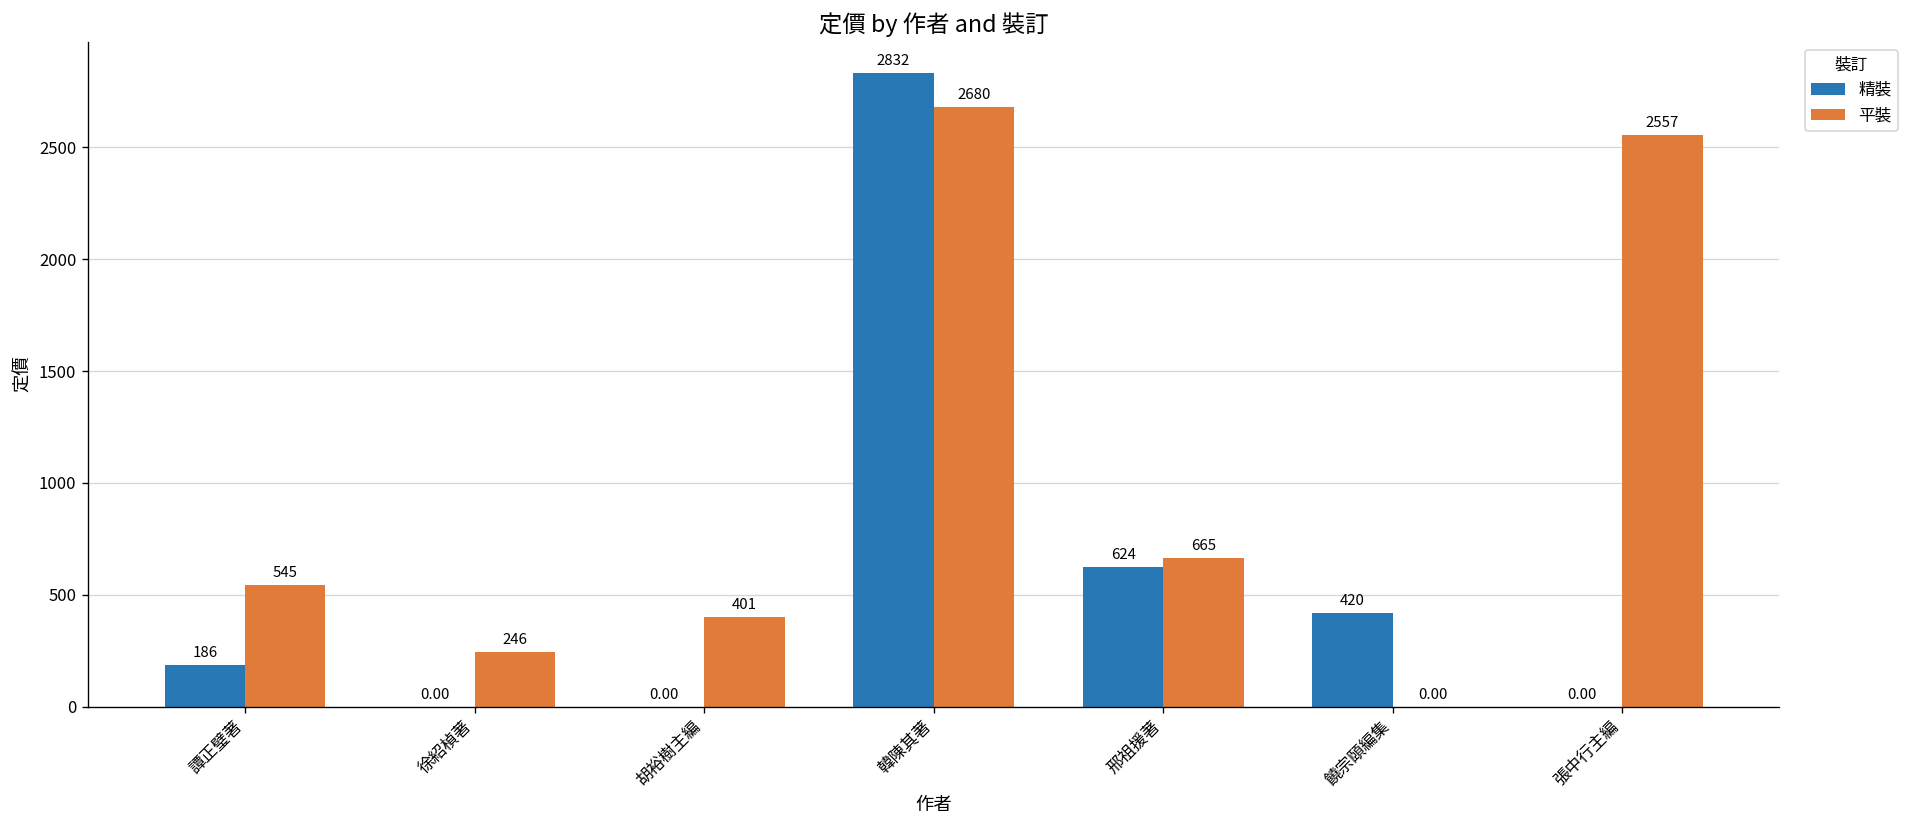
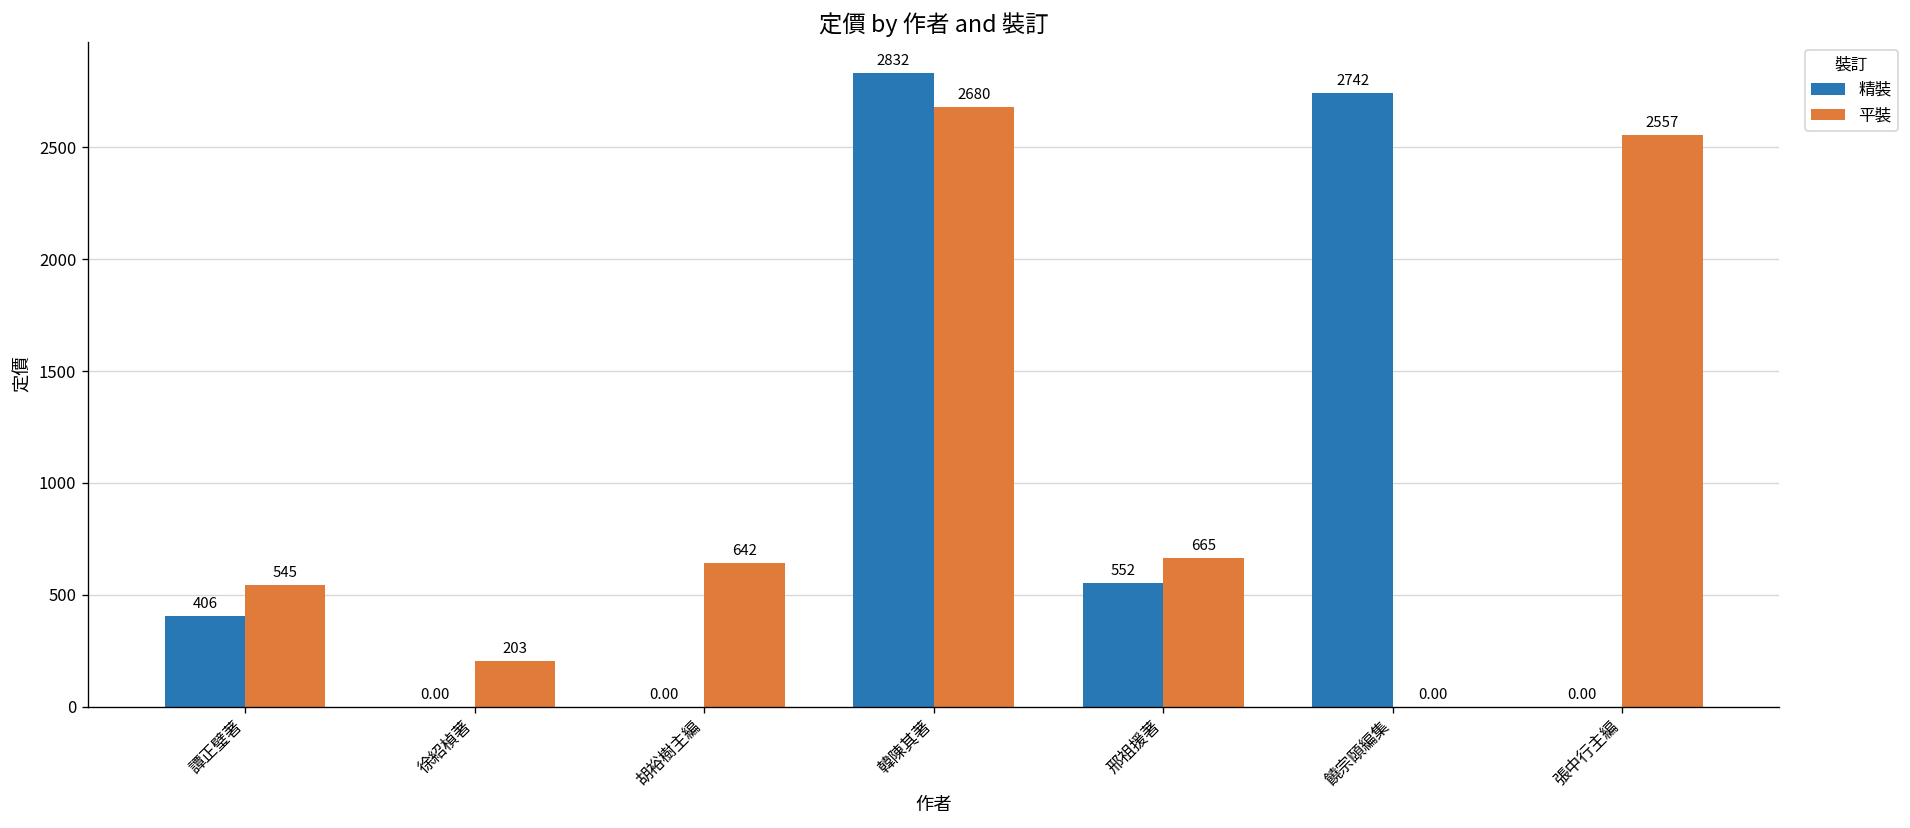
精裝, 譚正璧著: 186 -> 406
平裝, 徐紹楨著: 246 -> 203
平裝, 胡裕樹主編: 401 -> 642
精裝, 邢祖援著: 624 -> 552
精裝, 饒宗頤編集: 420 -> 2742
